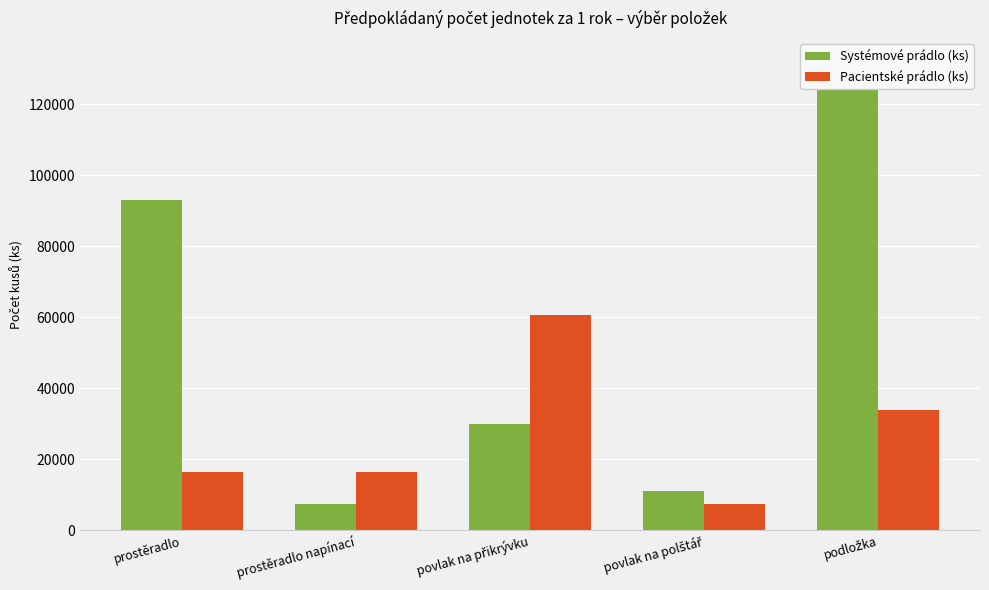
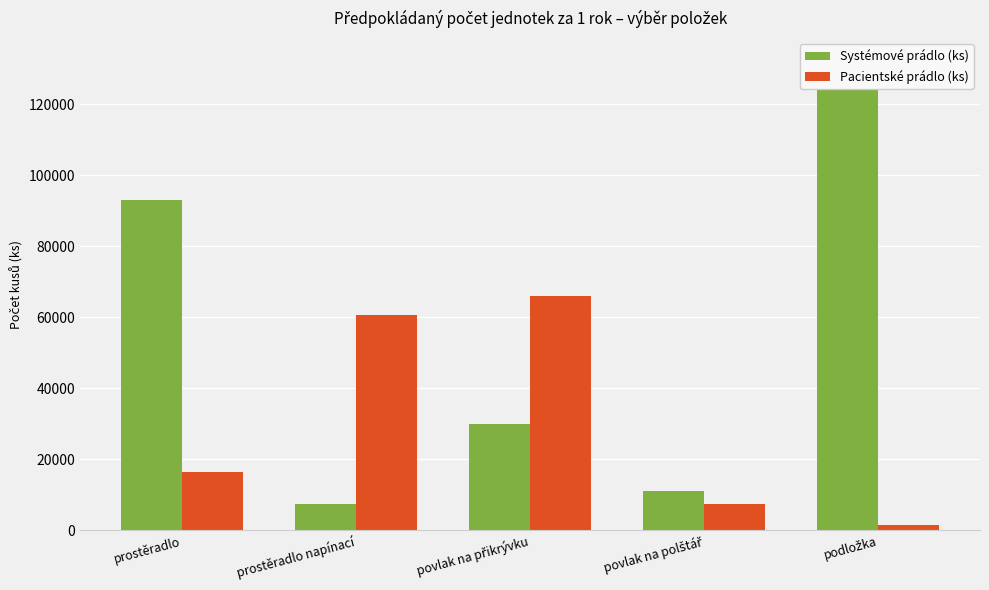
Pacientské prádlo (ks), prostěradlo napínací: 17000 -> 60000
Pacientské prádlo (ks), povlak na přikrývku: 61000 -> 66000
Pacientské prádlo (ks), podložka: 34000 -> 2000
